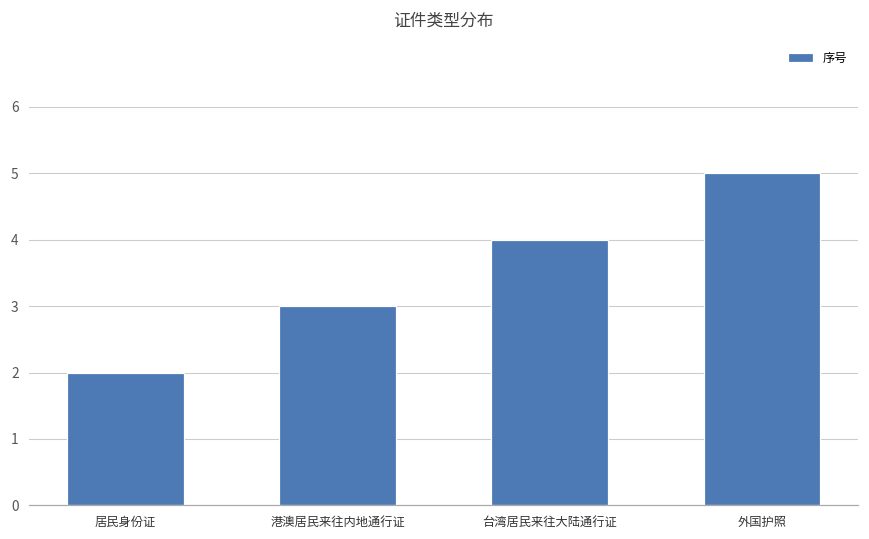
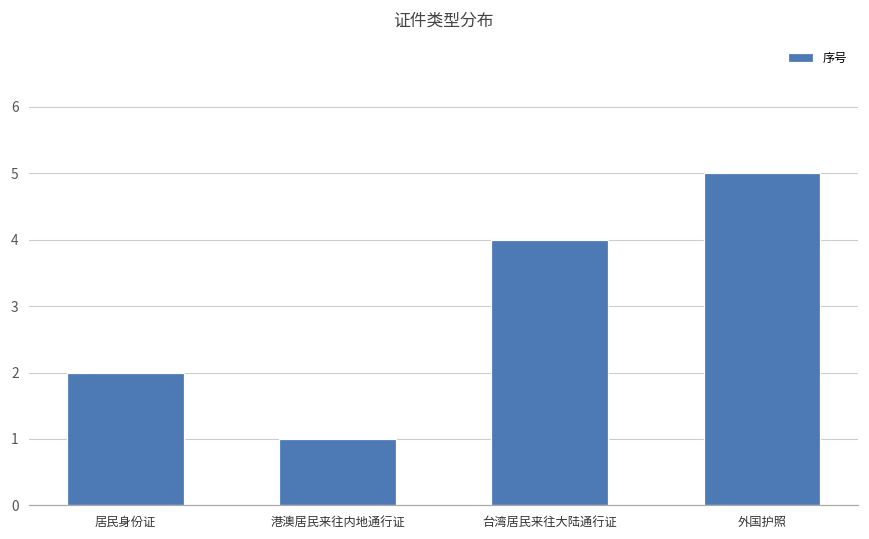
港澳居民来往内地通行证: 3 -> 1
